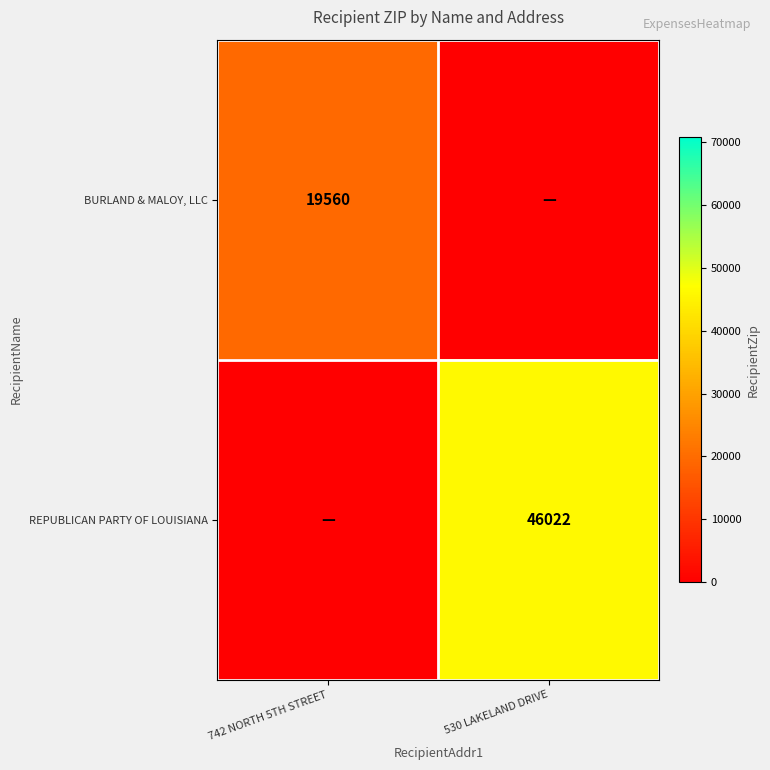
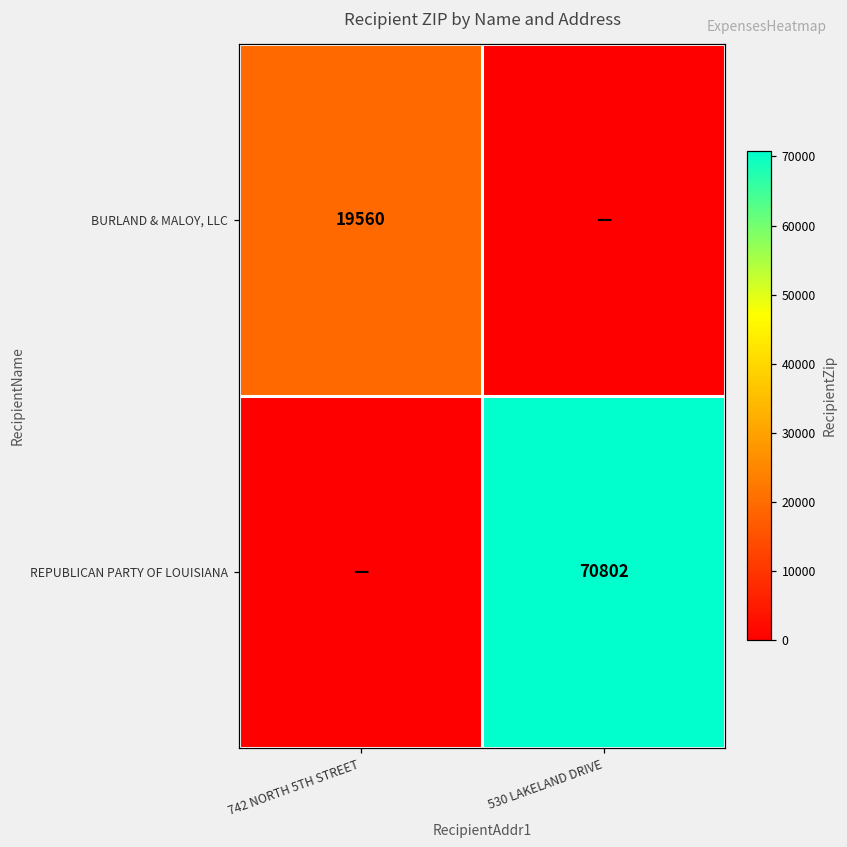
REPUBLICAN PARTY OF LOUISIANA, 530 LAKELAND DRIVE: 46022 -> 70802
